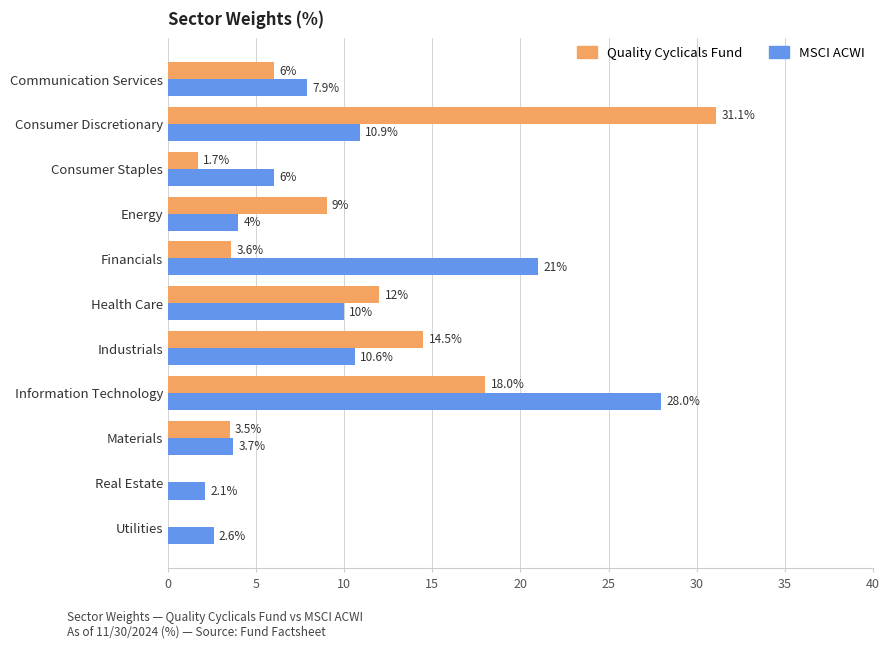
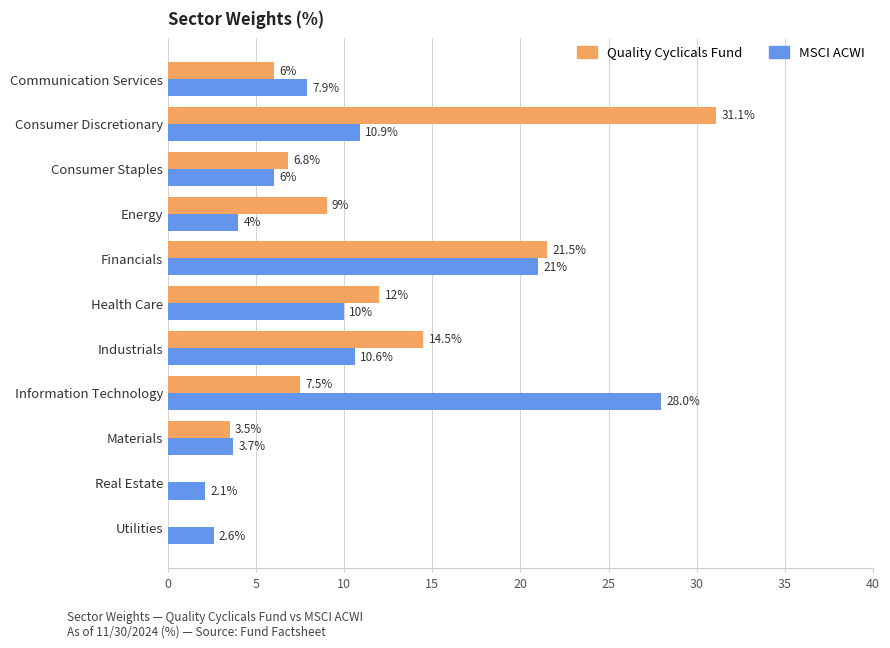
Quality Cyclicals Fund, Consumer Staples: 1.7% -> 6.8%
Quality Cyclicals Fund, Financials: 3.6% -> 21.5%
Quality Cyclicals Fund, Information Technology: 18.0% -> 7.5%
